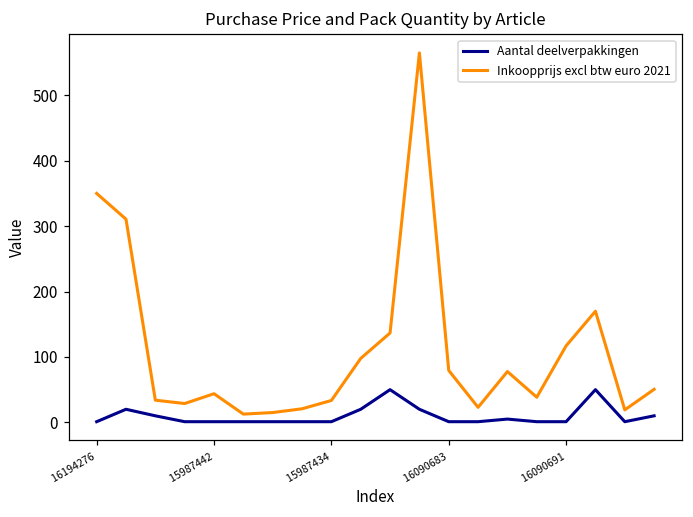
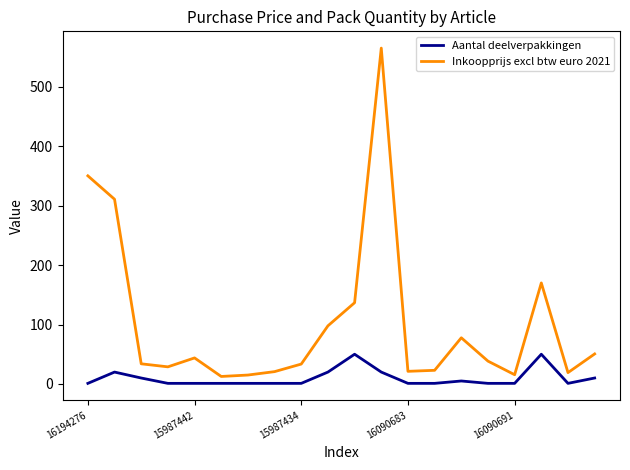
Inkoopprijs excl btw euro 2021, 16090683: 80 -> 20
Inkoopprijs excl btw euro 2021, 16090691: 120 -> 20
